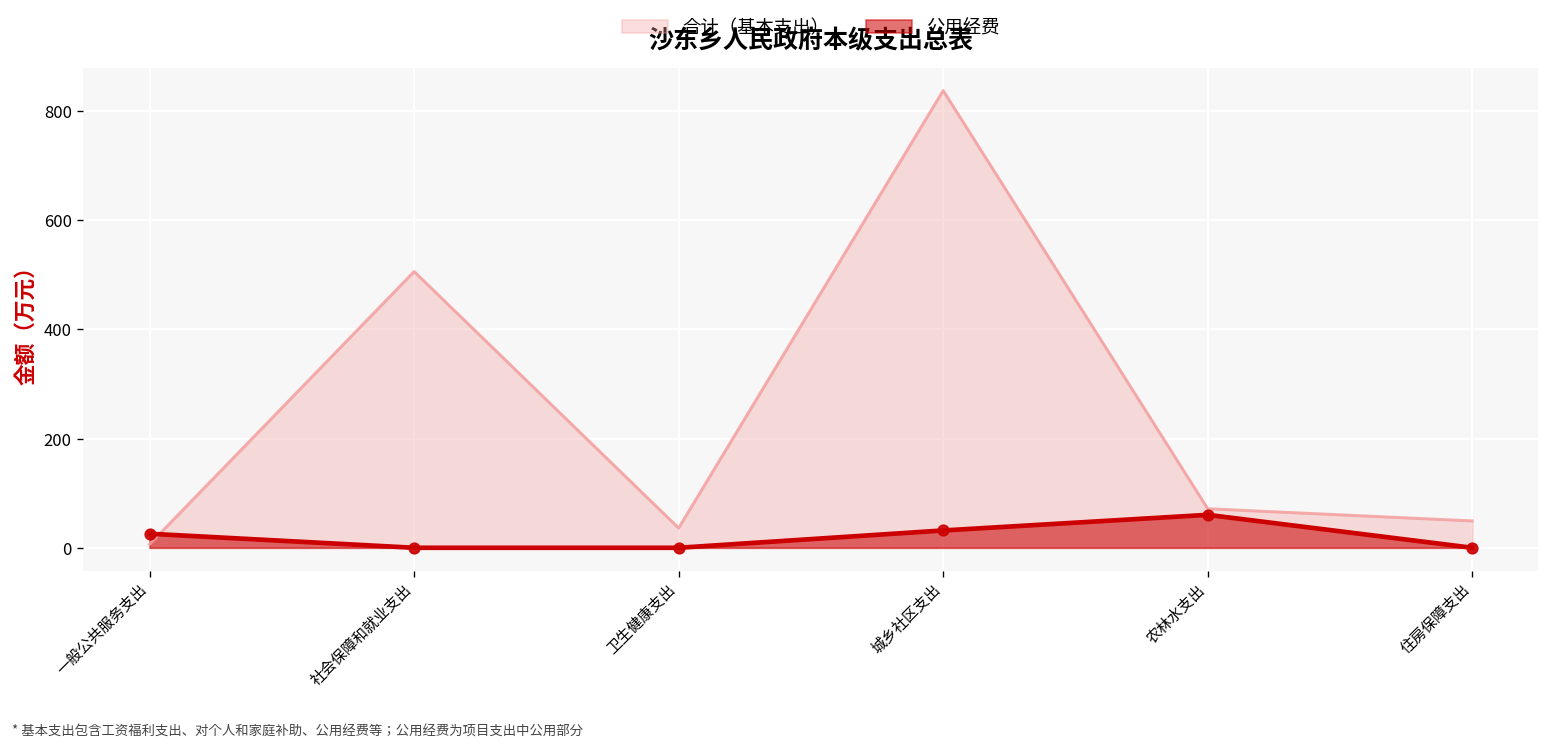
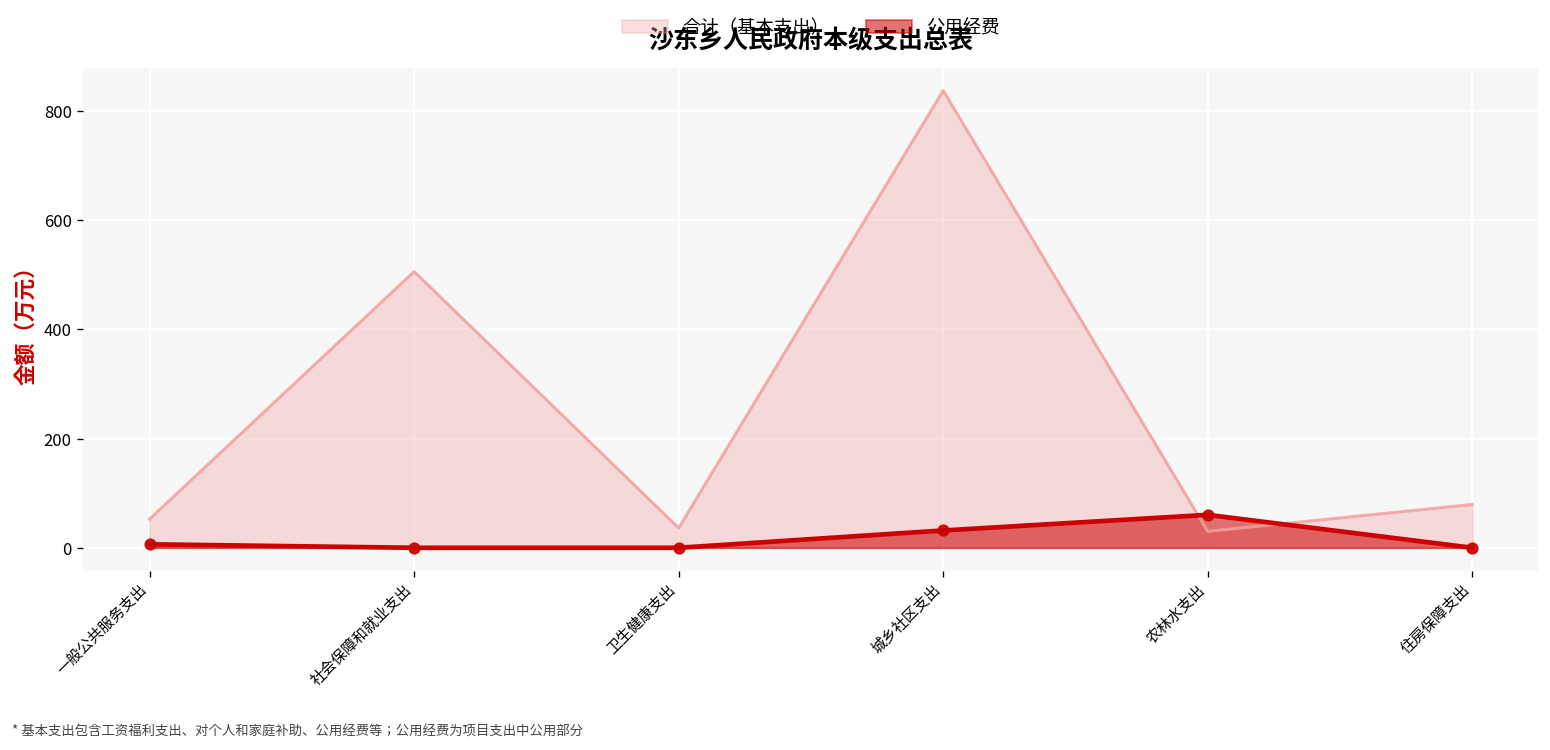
合计（基本支出）, 一般公共服务支出: 10 -> 50
公用经费, 一般公共服务支出: 30 -> 10
合计（基本支出）, 农林水支出: 70 -> 30
合计（基本支出）, 住房保障支出: 50 -> 80
